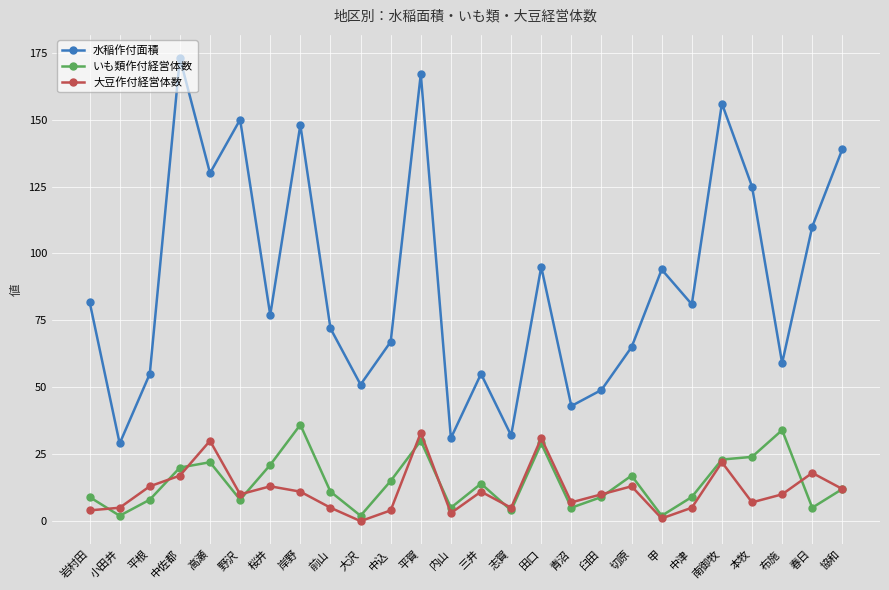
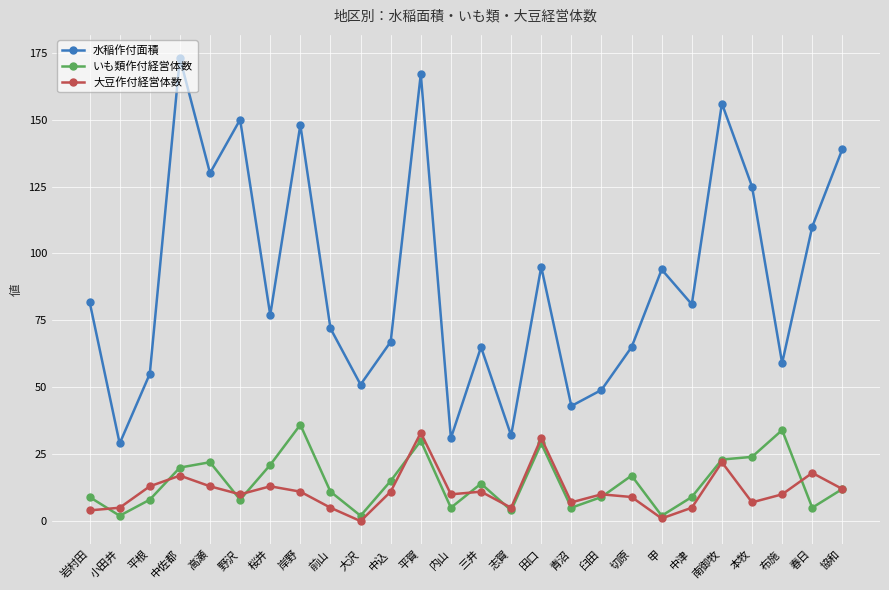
大豆作付経営体数, 高瀬: 30 -> 13
大豆作付経営体数, 中込: 4 -> 11
大豆作付経営体数, 内山: 3 -> 10
水稲作付面積, 三井: 55 -> 65
大豆作付経営体数, 切原: 13 -> 9
